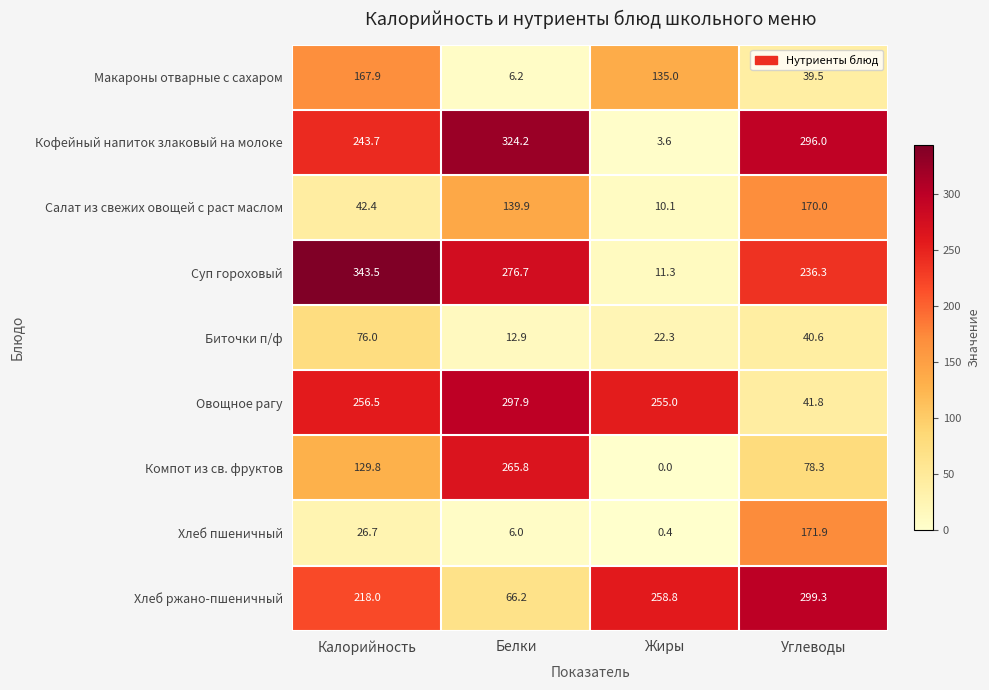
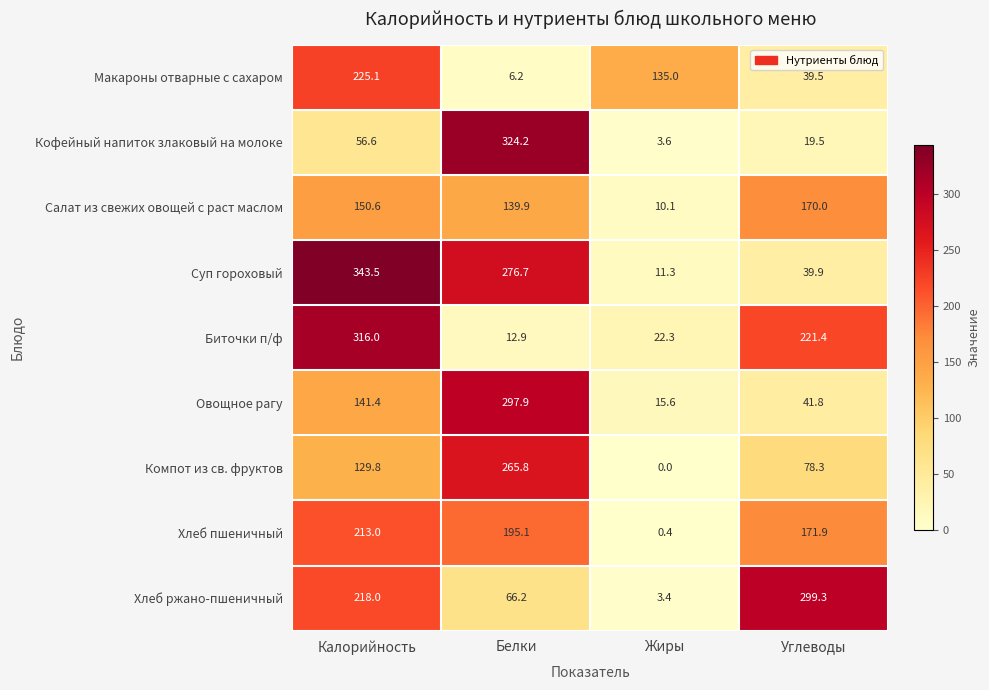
Макароны отварные с сахаром, Калорийность: 167.9 -> 225.1
Кофейный напиток злаковый на молоке, Калорийность: 243.7 -> 56.6
Кофейный напиток злаковый на молоке, Углеводы: 296.0 -> 19.5
Салат из свежих овощей с раст маслом, Калорийность: 42.4 -> 150.6
Суп гороховый, Углеводы: 236.3 -> 39.9
Биточки п/ф, Калорийность: 76.0 -> 316.0
Биточки п/ф, Углеводы: 40.6 -> 221.4
Овощное рагу, Калорийность: 256.5 -> 141.4
Овощное рагу, Жиры: 255.0 -> 15.6
Хлеб пшеничный, Калорийность: 26.7 -> 213.0
Хлеб пшеничный, Белки: 6.0 -> 195.1
Хлеб ржано-пшеничный, Жиры: 258.8 -> 3.4
